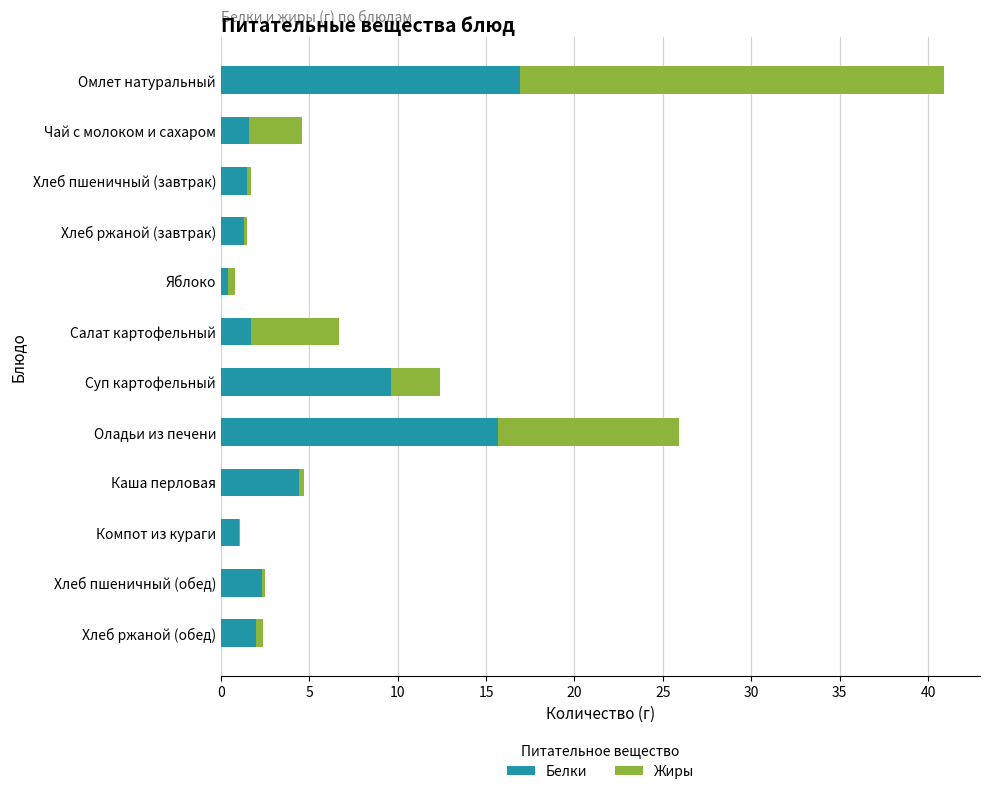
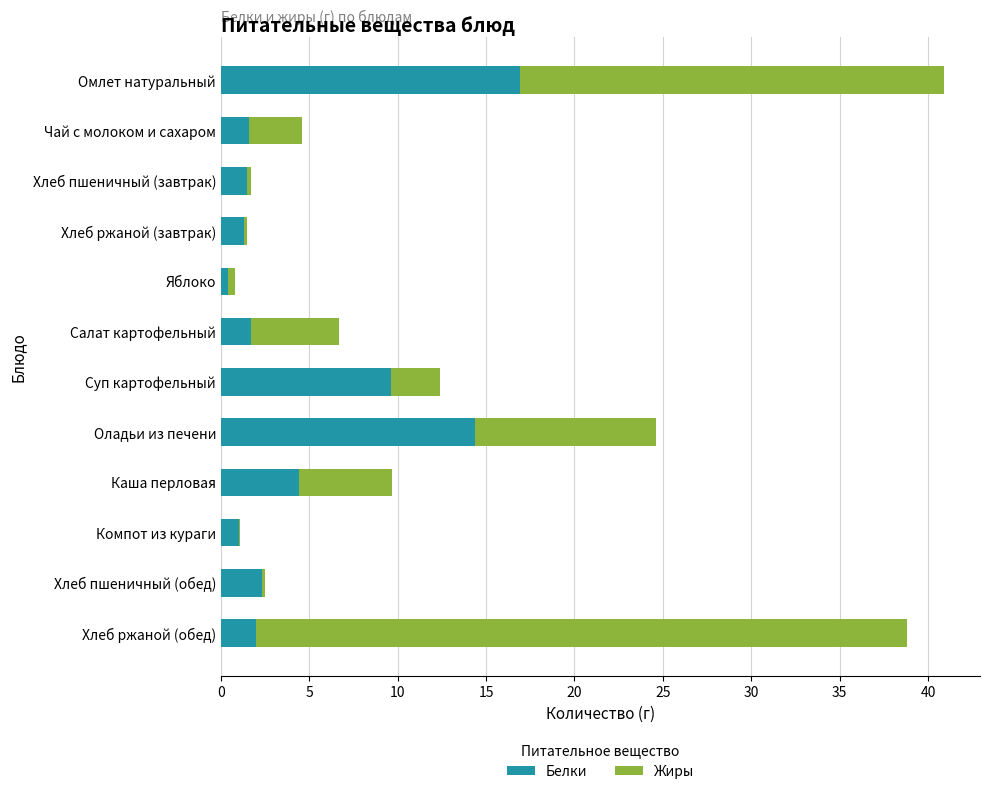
Белки, Оладьи из печени: 15.7 -> 14.4
Жиры, Каша перловая: 0.3 -> 5.3
Жиры, Хлеб ржаной (обед): 0.4 -> 36.8
